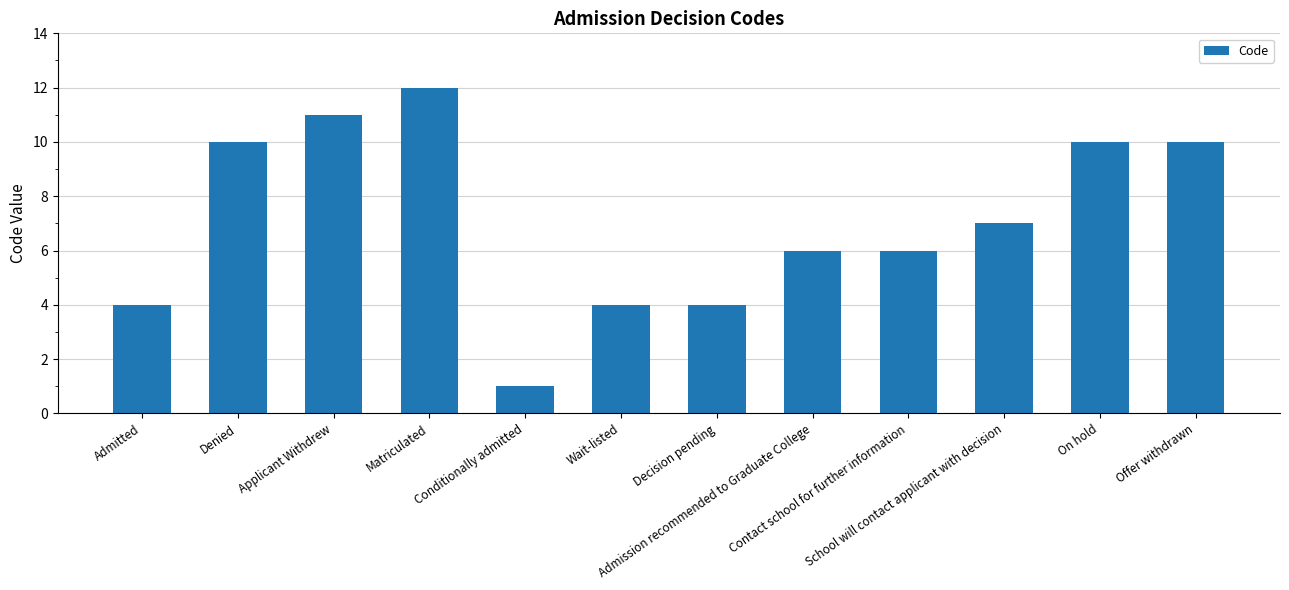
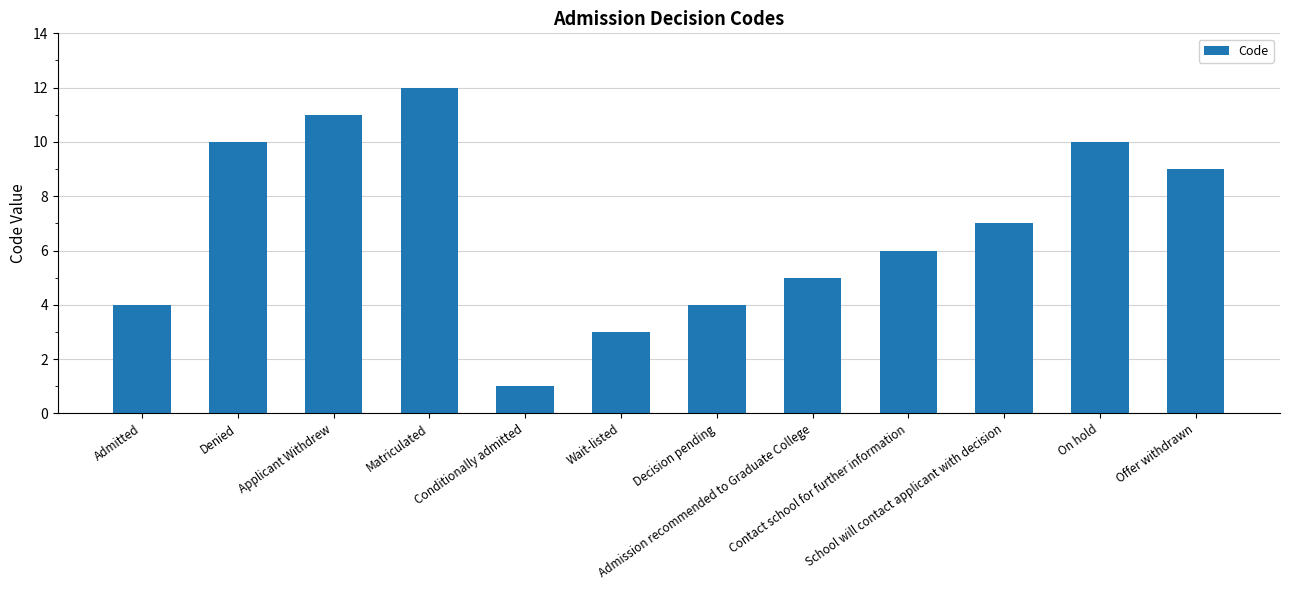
Wait-listed: 4 -> 3
Admission recommended to Graduate College: 6 -> 5
Offer withdrawn: 10 -> 9
